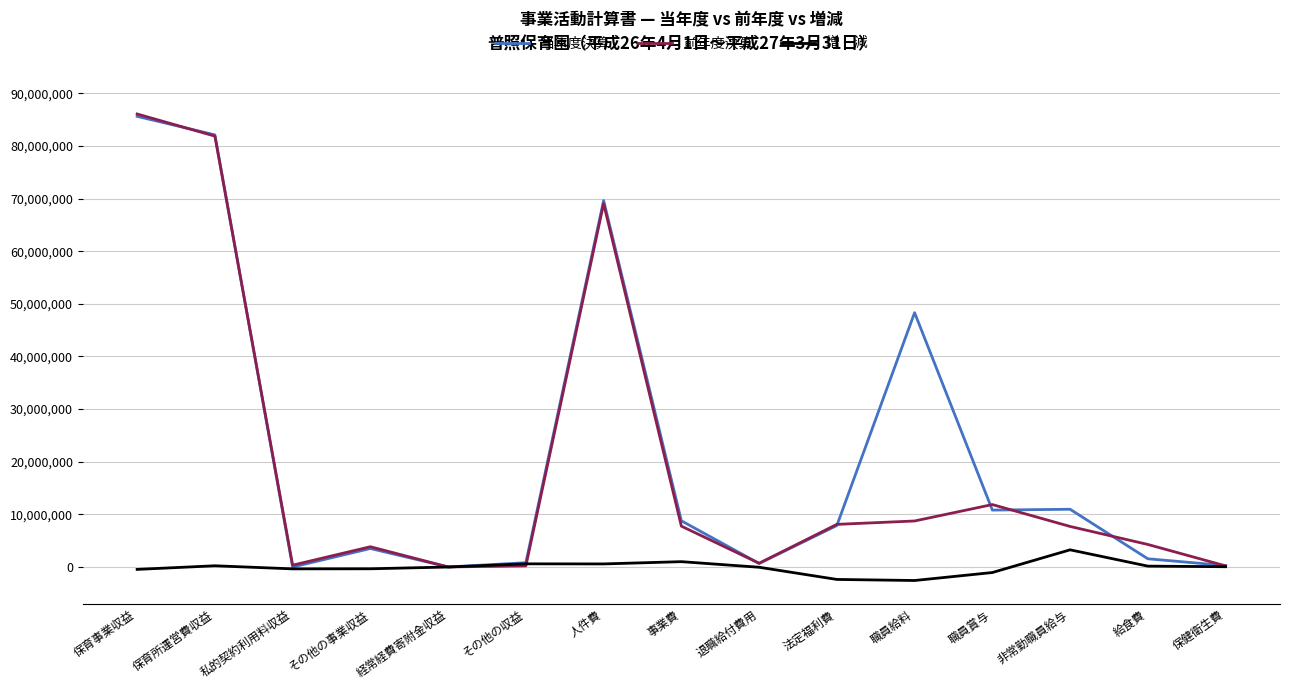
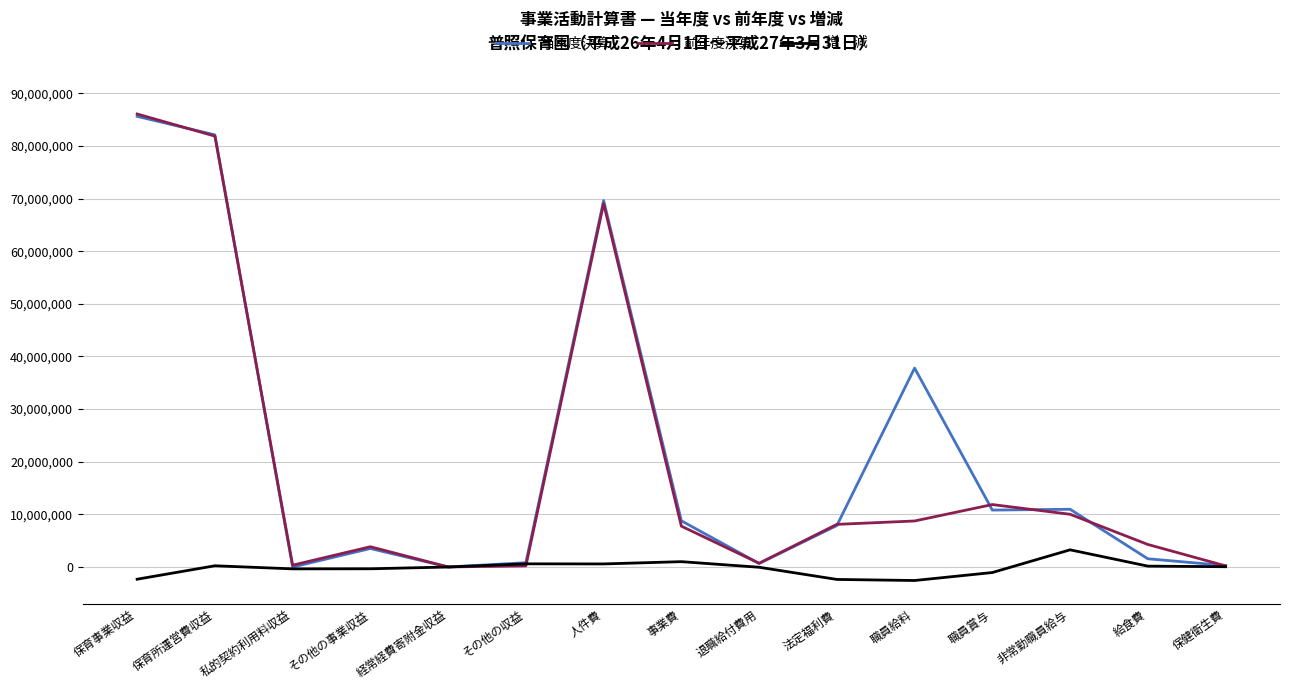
増 減, 保育事業収益: 0 -> -2,000,000
当年度決算, 職員給料: 48,000,000 -> 38,000,000
前年度決算, 非常勤職員給与: 8,000,000 -> 10,000,000
